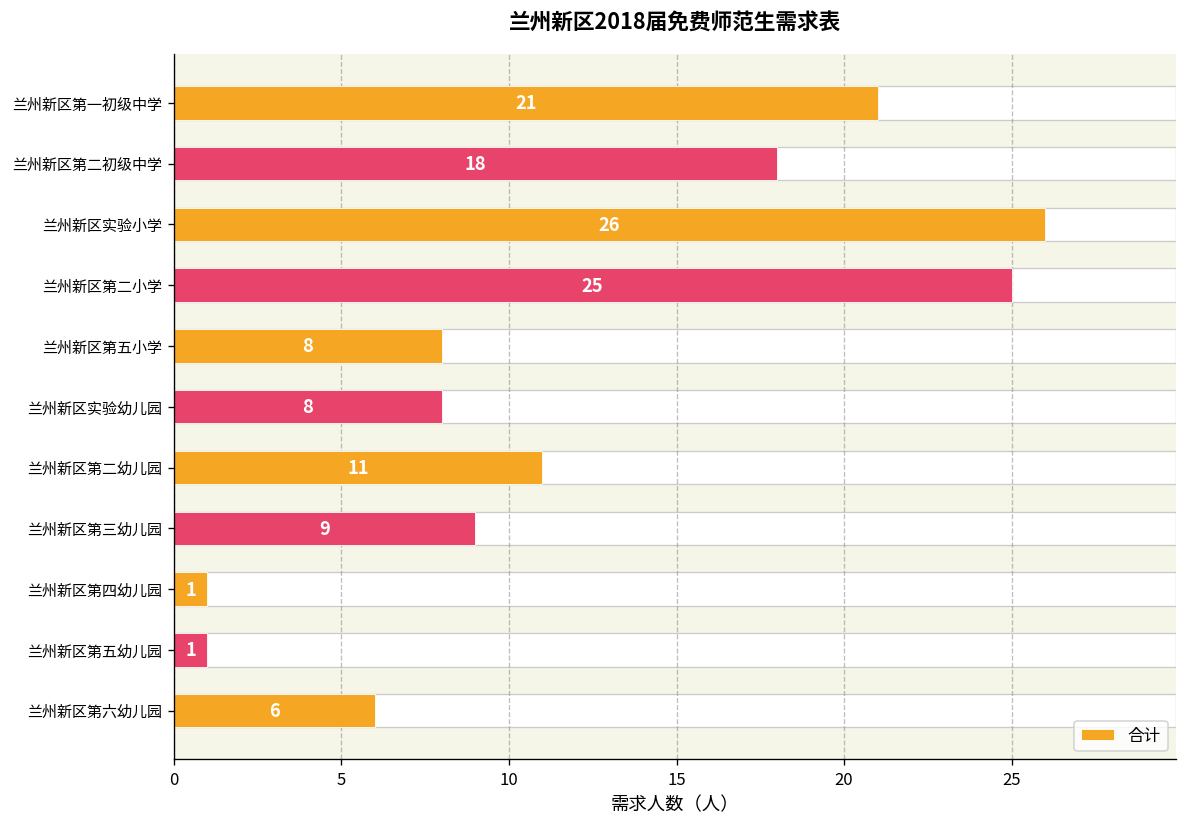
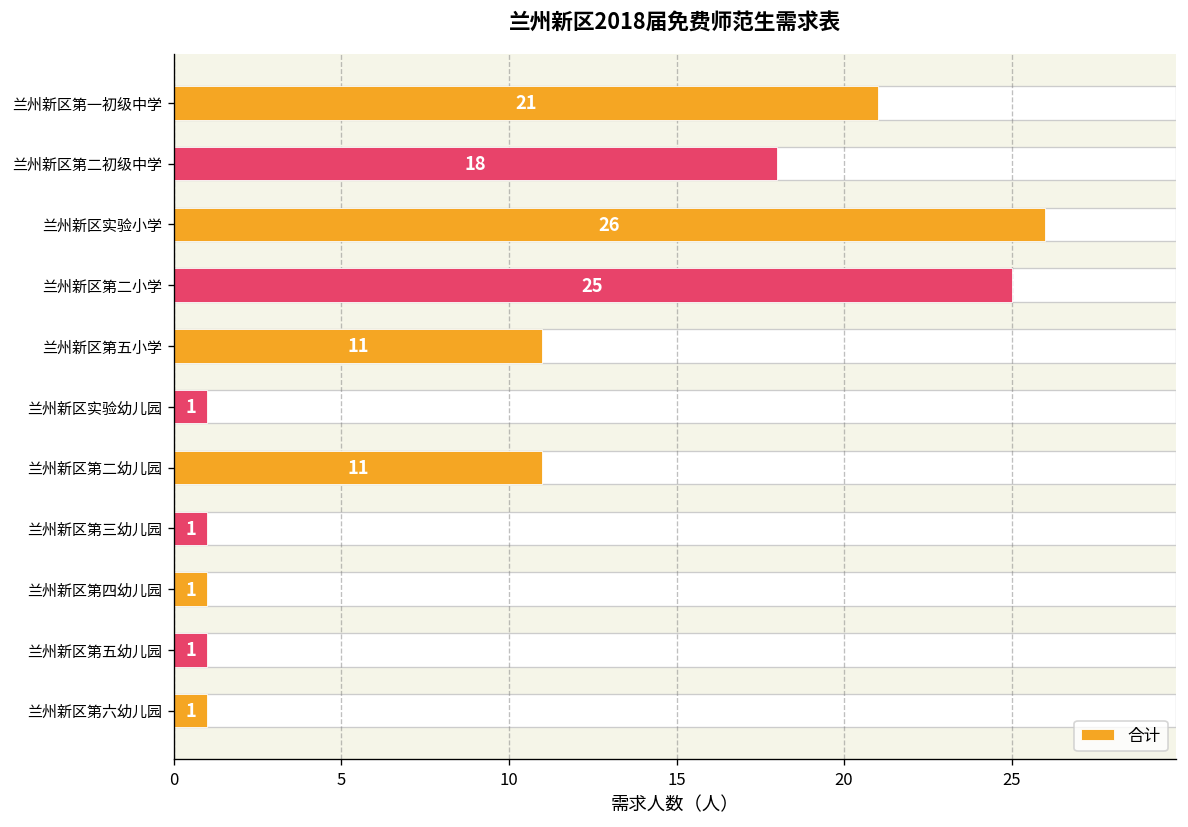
兰州新区第五小学: 8 -> 11
兰州新区实验幼儿园: 8 -> 1
兰州新区第三幼儿园: 9 -> 1
兰州新区第六幼儿园: 6 -> 1
